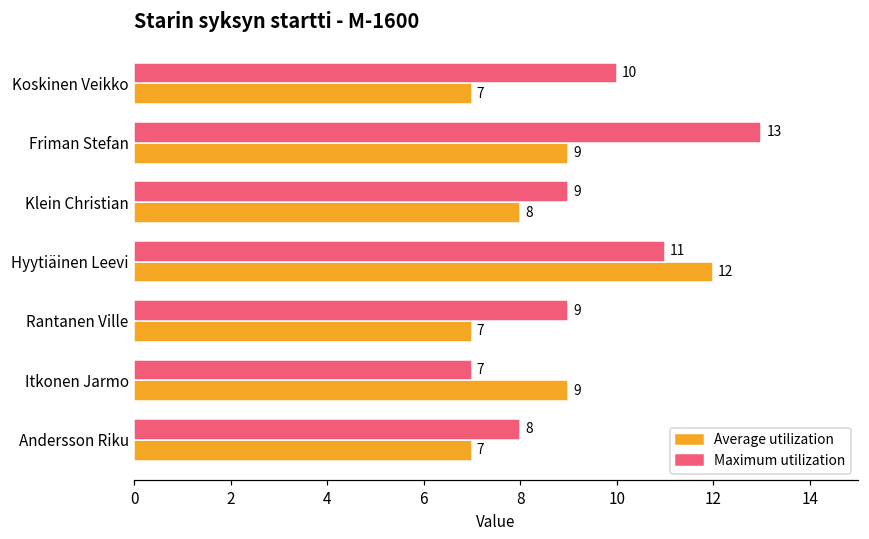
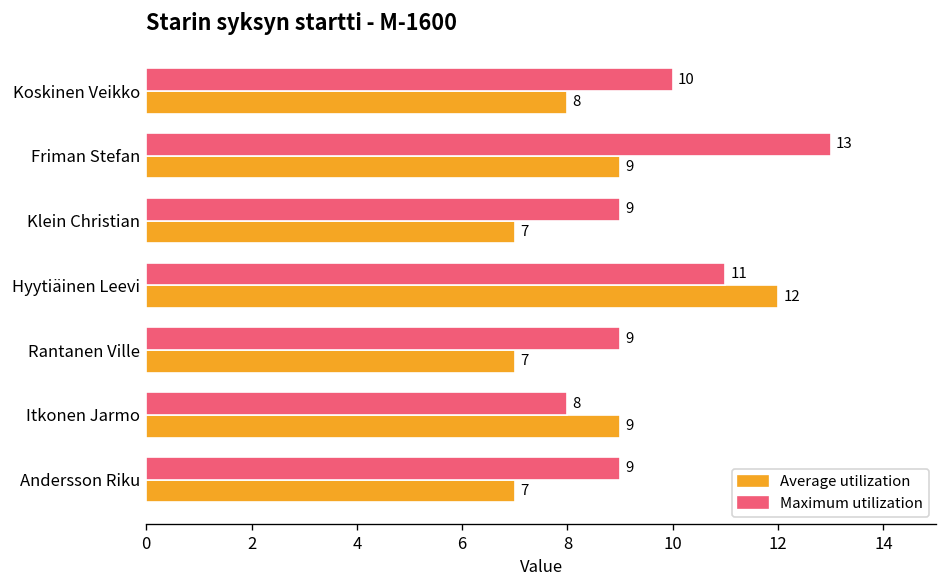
Average utilization, Koskinen Veikko: 7 -> 8
Average utilization, Klein Christian: 8 -> 7
Maximum utilization, Itkonen Jarmo: 7 -> 8
Maximum utilization, Andersson Riku: 8 -> 9
